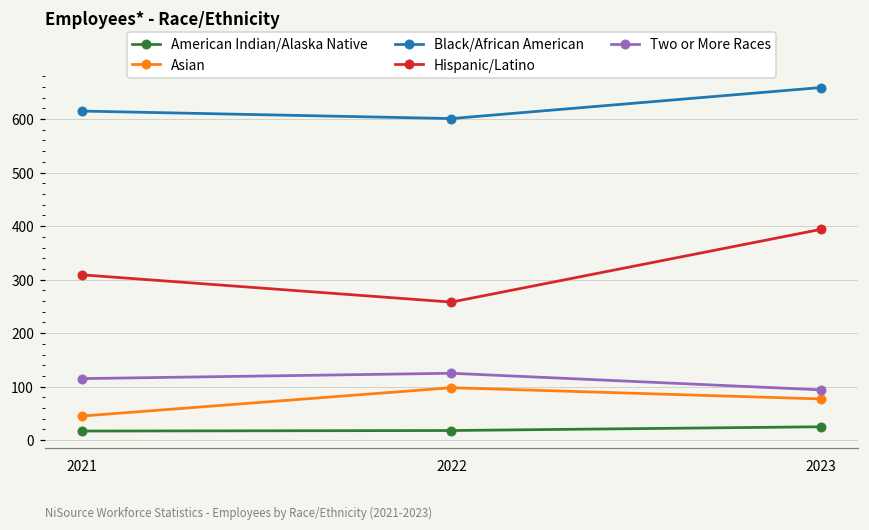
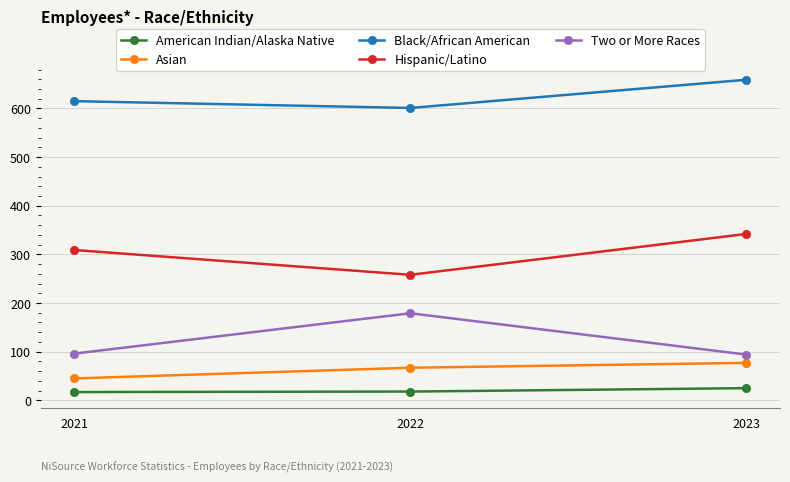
Two or More Races, 2021: 120 -> 100
Asian, 2022: 100 -> 70
Two or More Races, 2022: 130 -> 180
Hispanic/Latino, 2023: 390 -> 340
